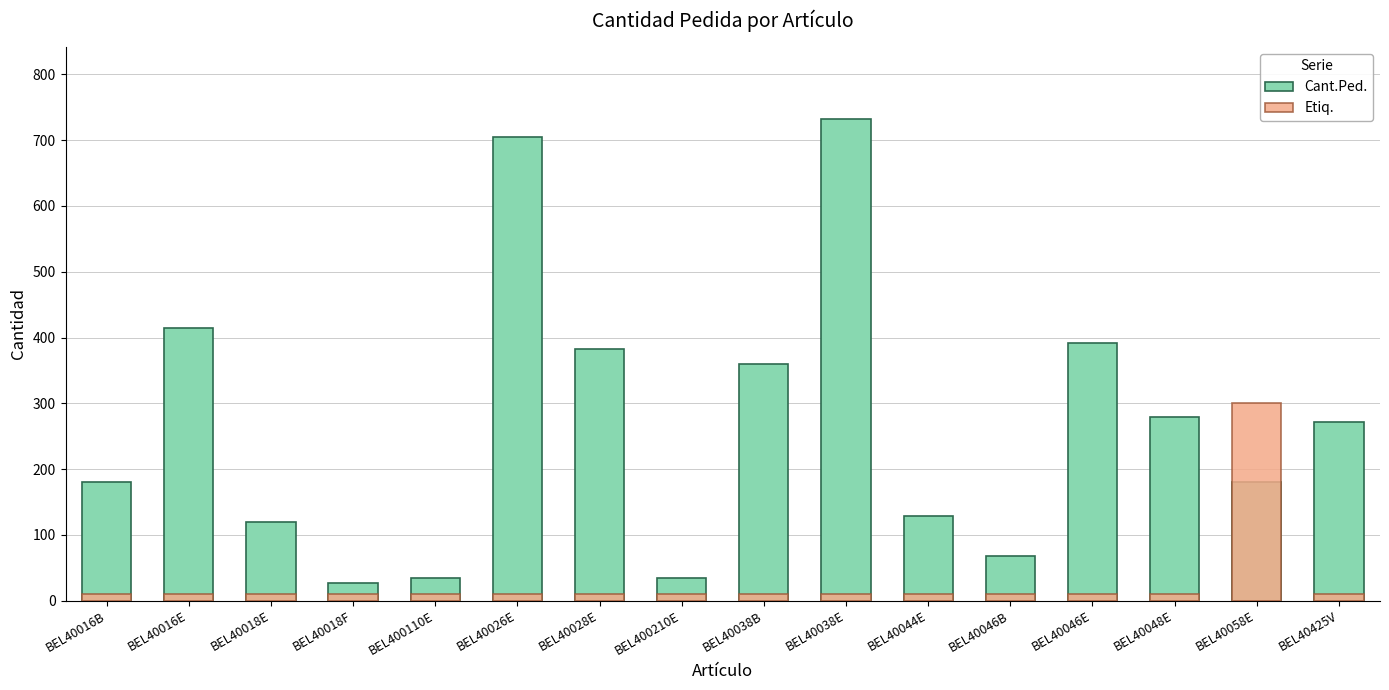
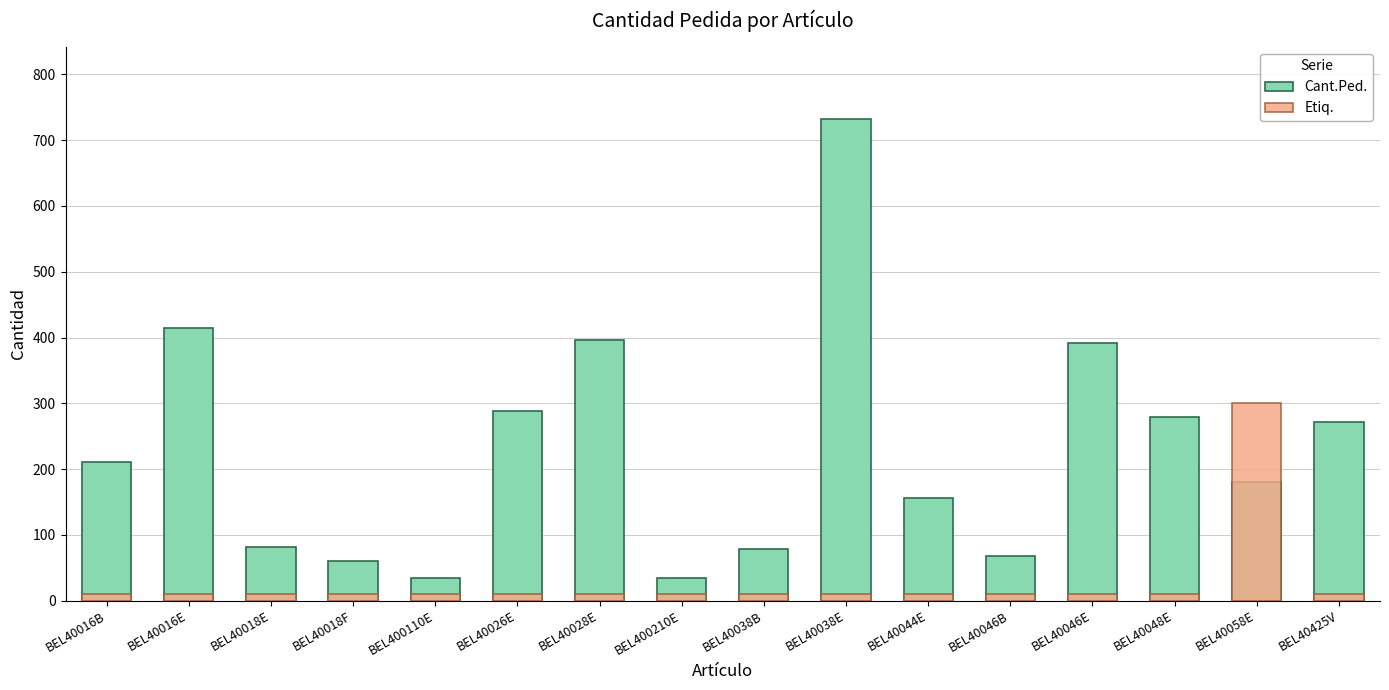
Cant.Ped., BEL40016B: 180 -> 210
Cant.Ped., BEL40018E: 120 -> 80
Cant.Ped., BEL40018F: 30 -> 60
Cant.Ped., BEL40026E: 710 -> 290
Cant.Ped., BEL40028E: 380 -> 400
Cant.Ped., BEL40038B: 360 -> 80
Cant.Ped., BEL40044E: 130 -> 160
